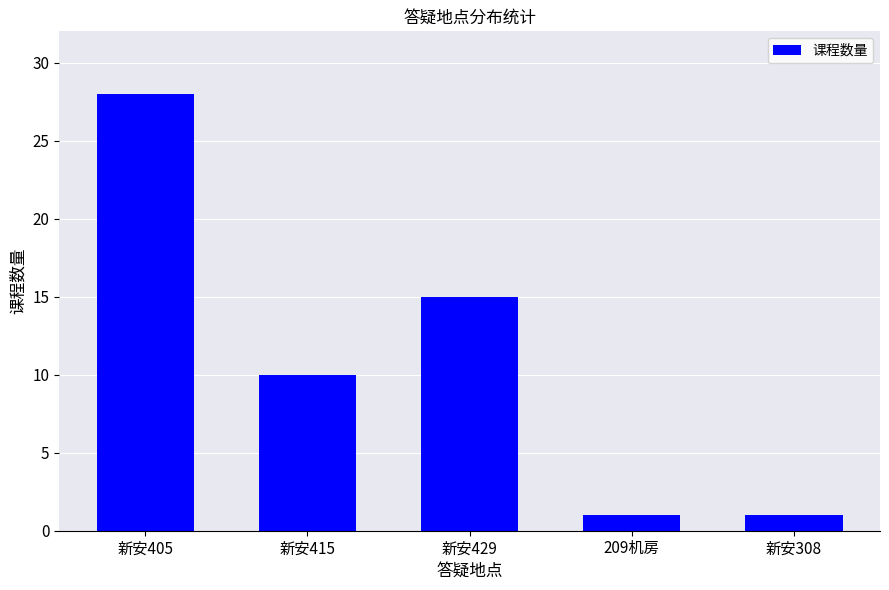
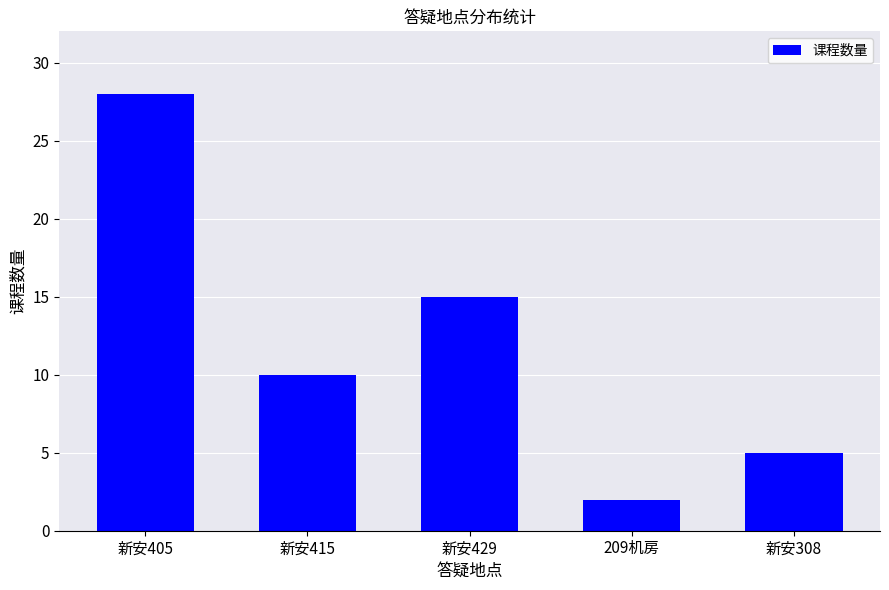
209机房: 1 -> 2
新安308: 1 -> 5
